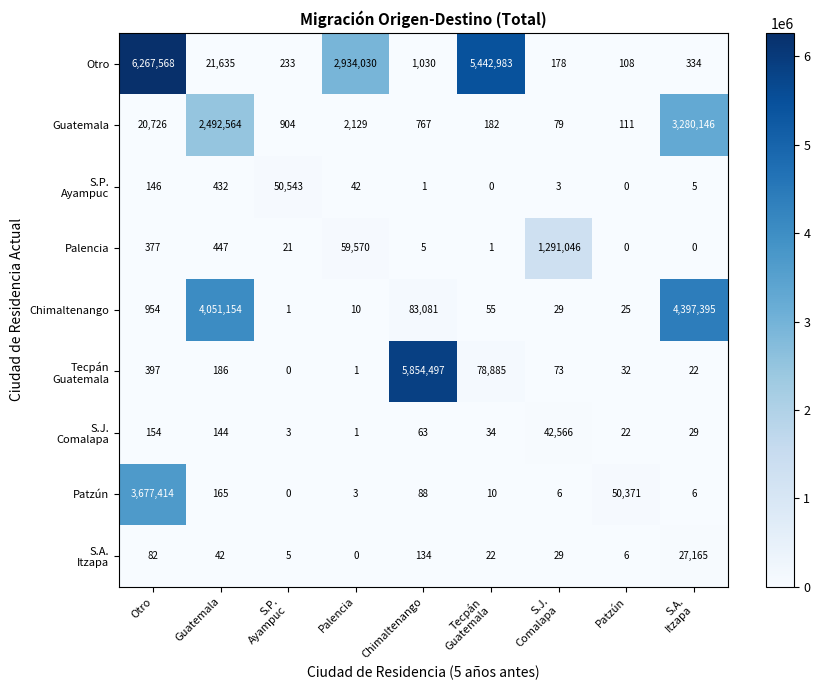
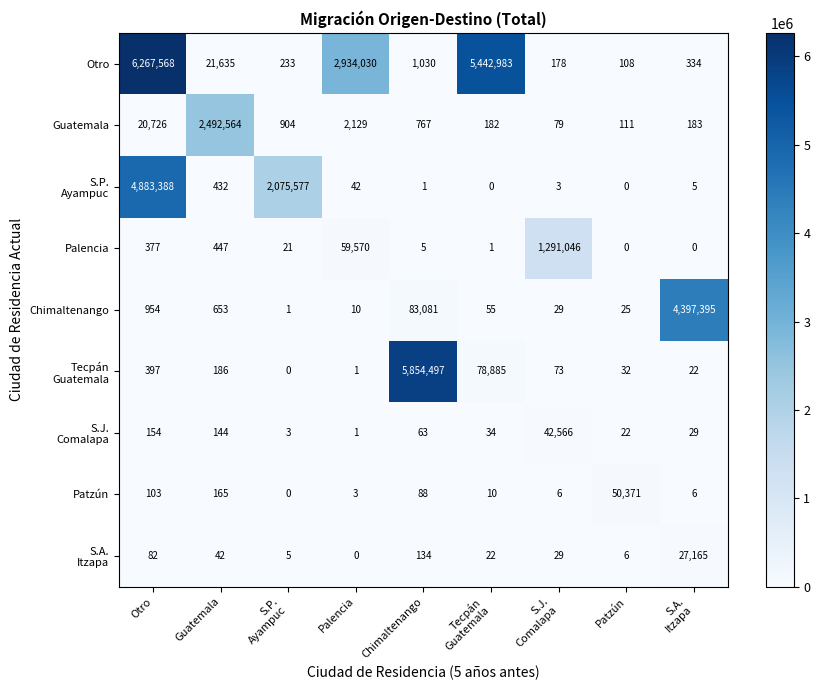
Guatemala, S.A. Itzapa: 3,280,146 -> 183
S.P. Ayampuc, Otro: 146 -> 4,883,388
S.P. Ayampuc, S.P. Ayampuc: 50,543 -> 2,075,577
Chimaltenango, Guatemala: 4,051,154 -> 653
Patzún, Otro: 3,677,414 -> 103
